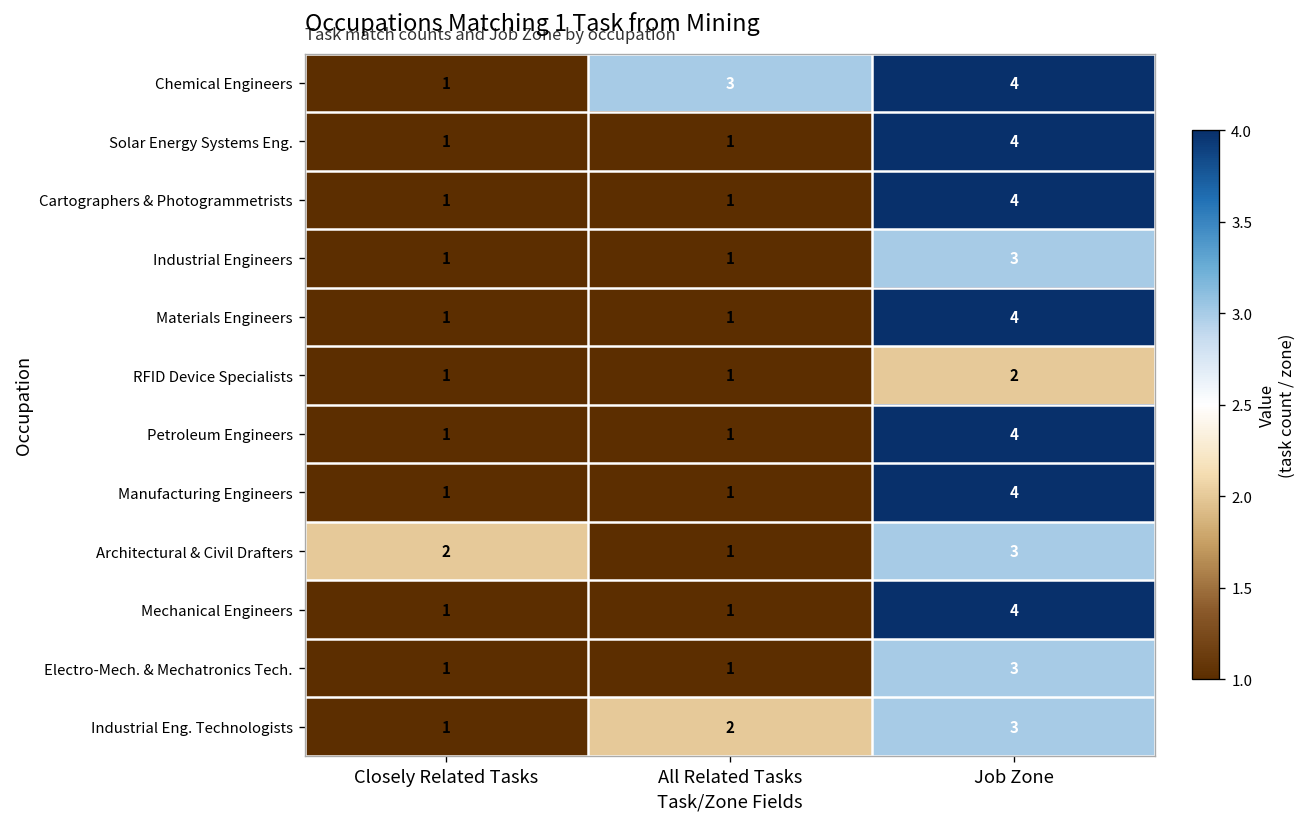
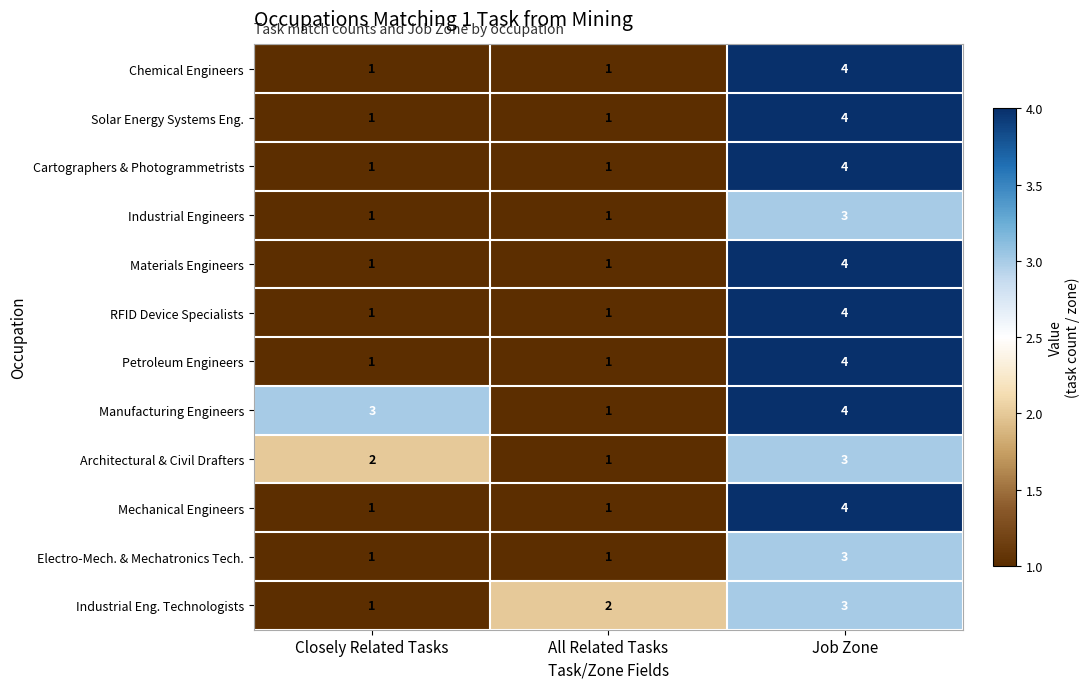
Chemical Engineers, All Related Tasks: 3 -> 1
RFID Device Specialists, Job Zone: 2 -> 4
Manufacturing Engineers, Closely Related Tasks: 1 -> 3
